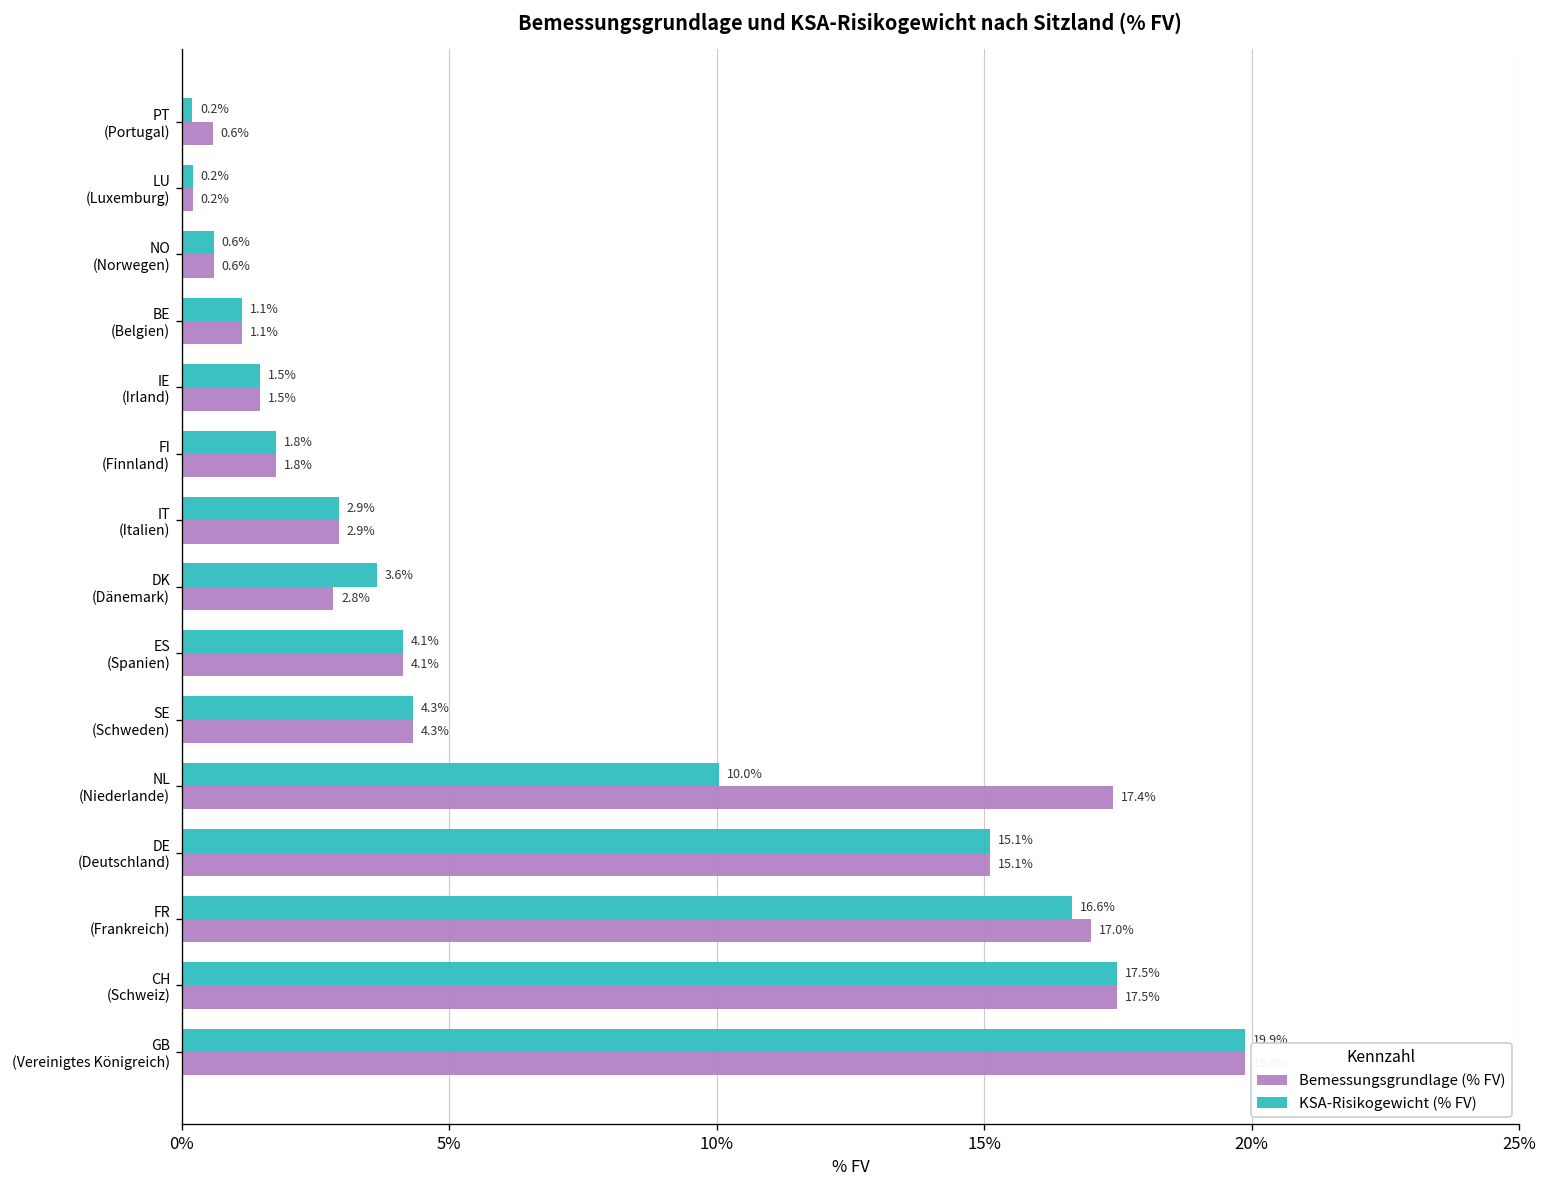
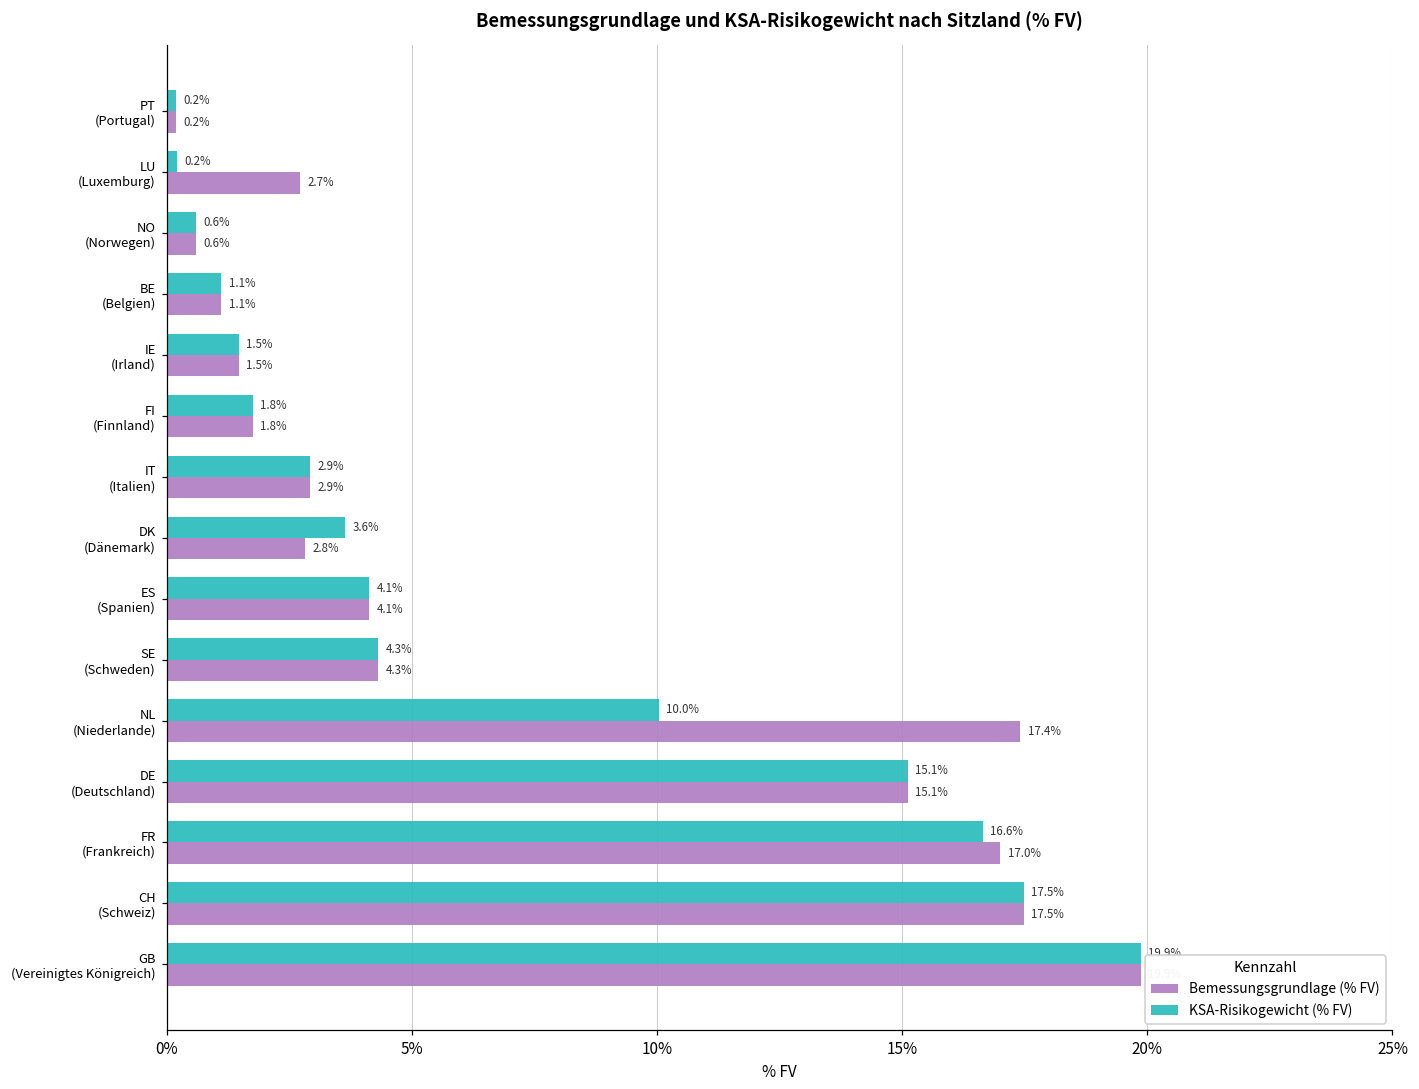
Bemessungsgrundlage (% FV), PT (Portugal): 0.6% -> 0.2%
Bemessungsgrundlage (% FV), LU (Luxemburg): 0.2% -> 2.7%
